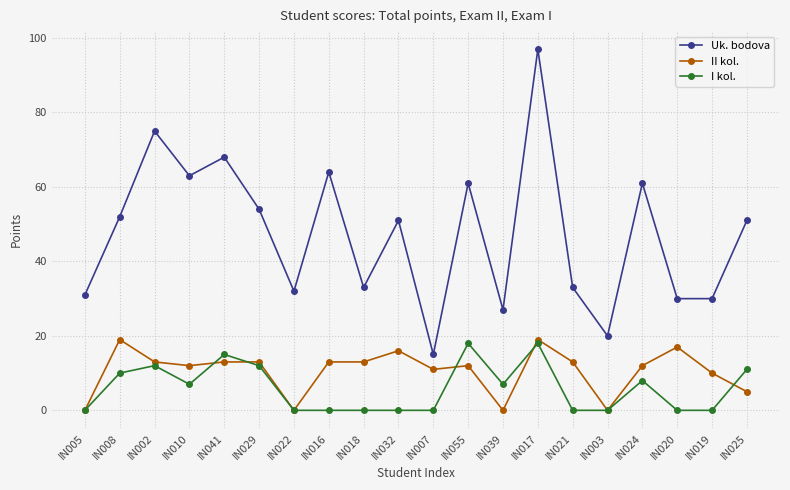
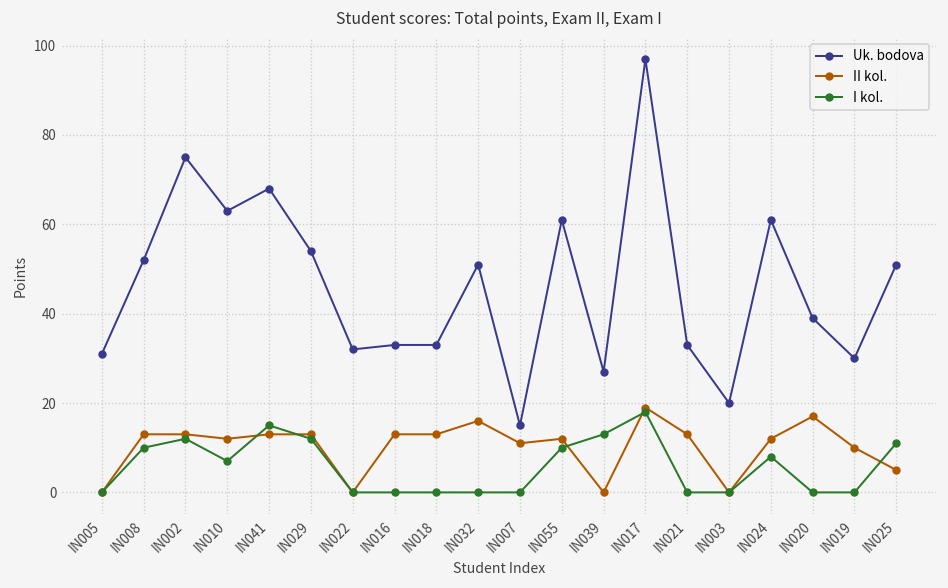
II kol., IN008: 19 -> 13
Uk. bodova, IN016: 64 -> 33
I kol., IN055: 18 -> 10
I kol., IN039: 7 -> 13
Uk. bodova, IN020: 30 -> 39
